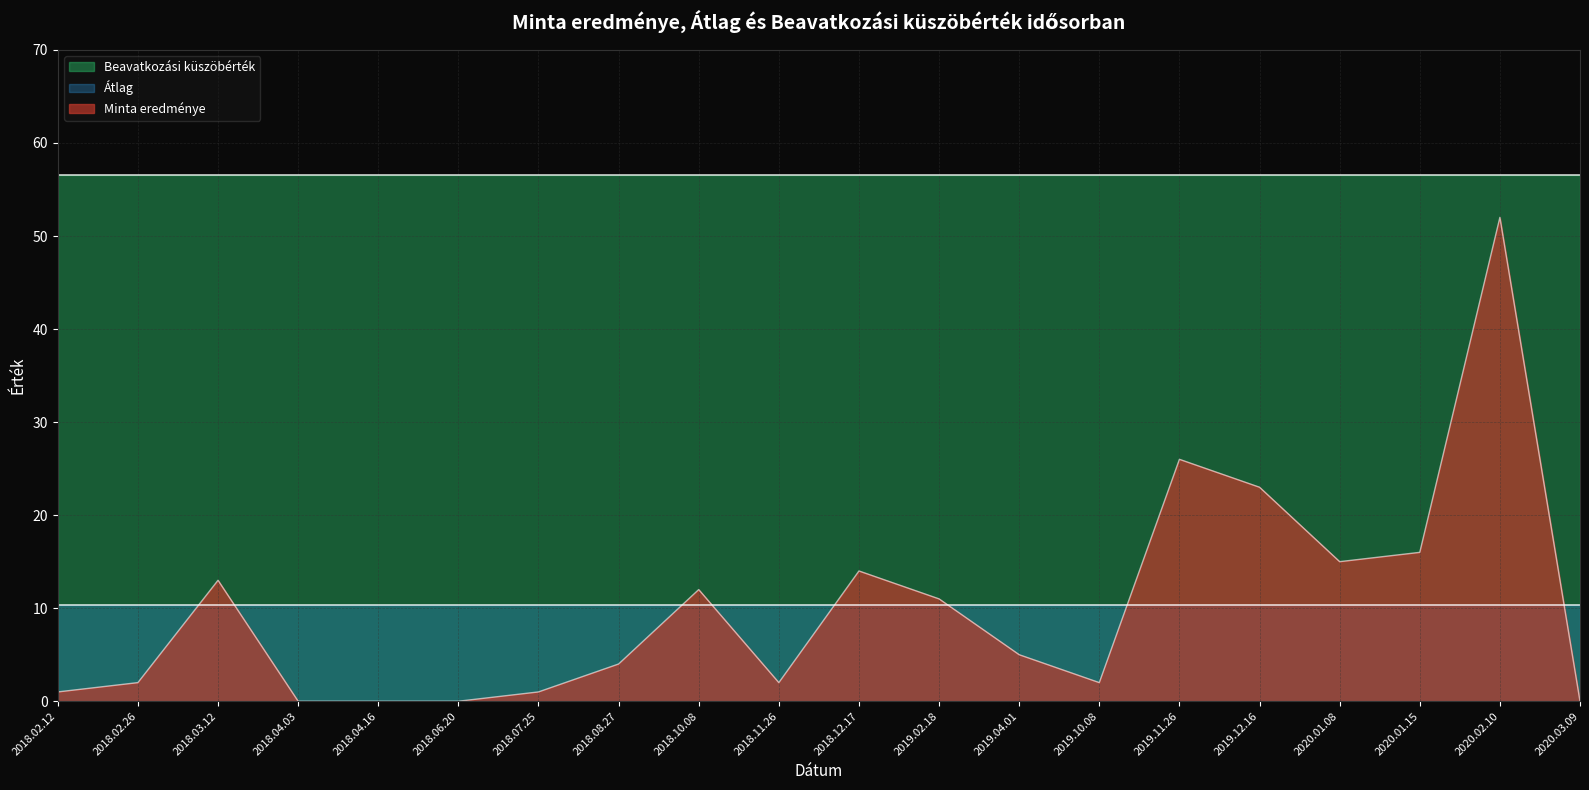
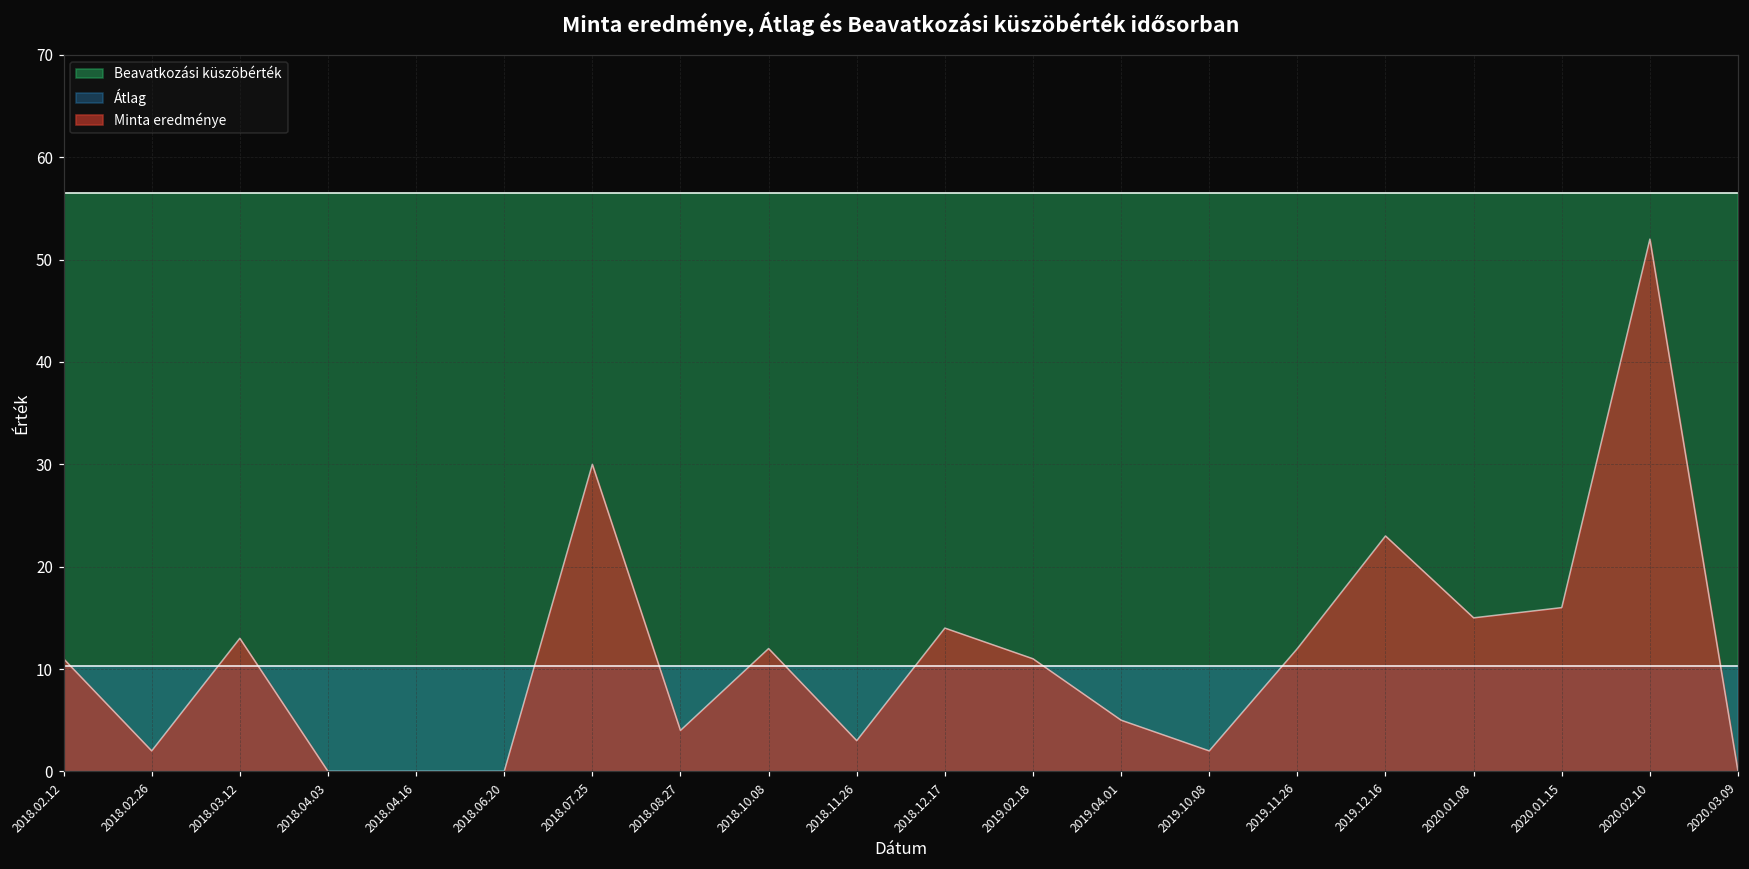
Minta eredménye, 2018.02.12: 1 -> 11
Minta eredménye, 2018.07.25: 1 -> 30
Minta eredménye, 2018.11.26: 2 -> 3
Minta eredménye, 2019.11.26: 26 -> 12
